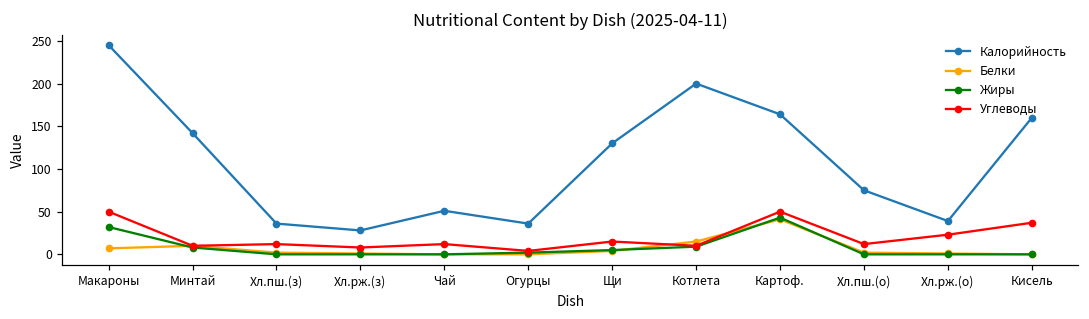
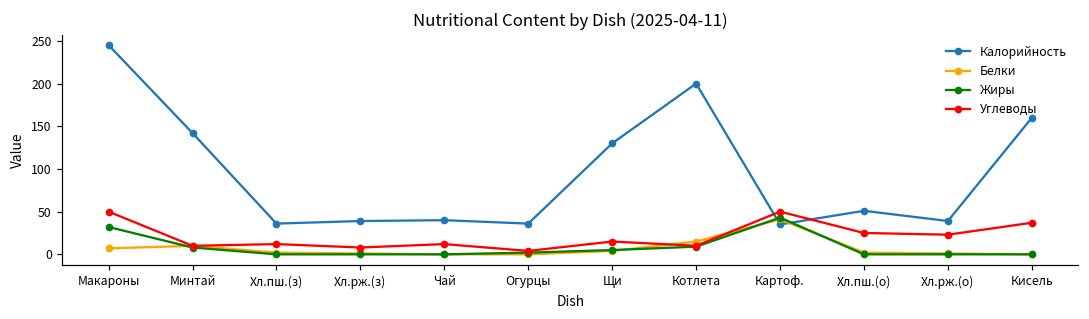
Калорийность, Хл.рж.(з): 30 -> 40
Калорийность, Чай: 50 -> 40
Калорийность, Картоф.: 160 -> 40
Калорийность, Хл.пш.(о): 80 -> 50
Углеводы, Хл.пш.(о): 10 -> 30
